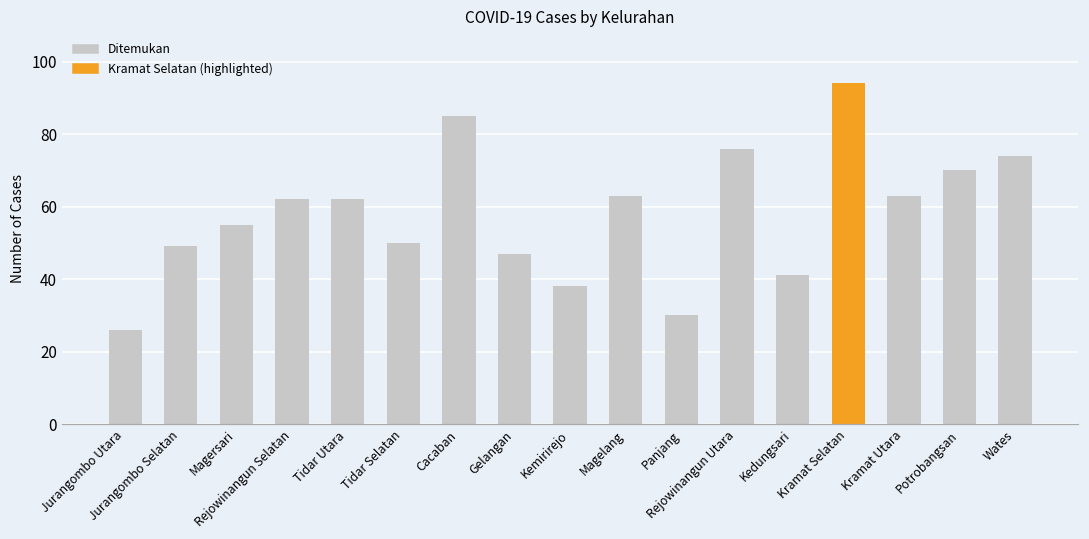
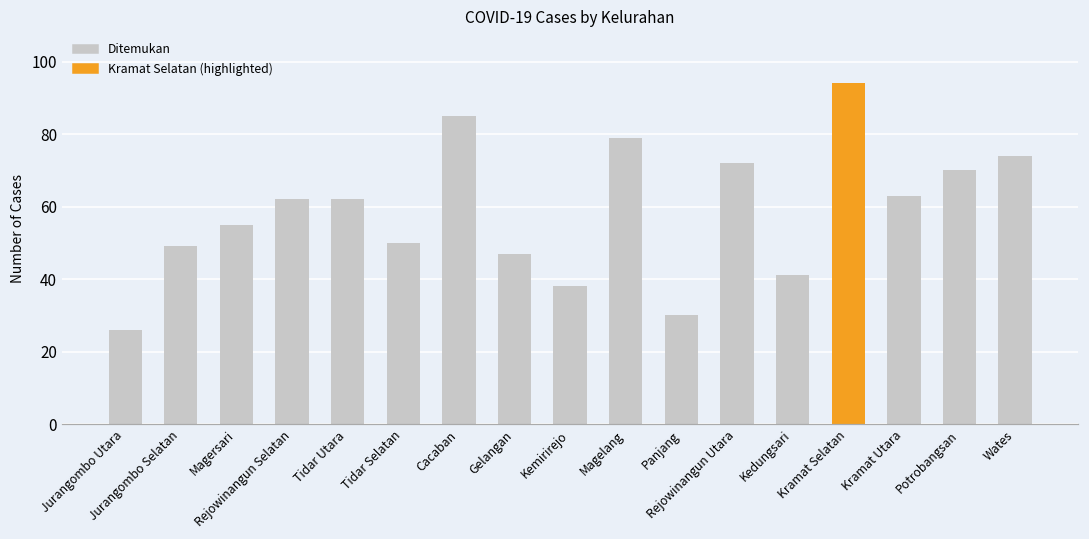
Magelang: 63 -> 79
Rejowinangun Utara: 76 -> 72
